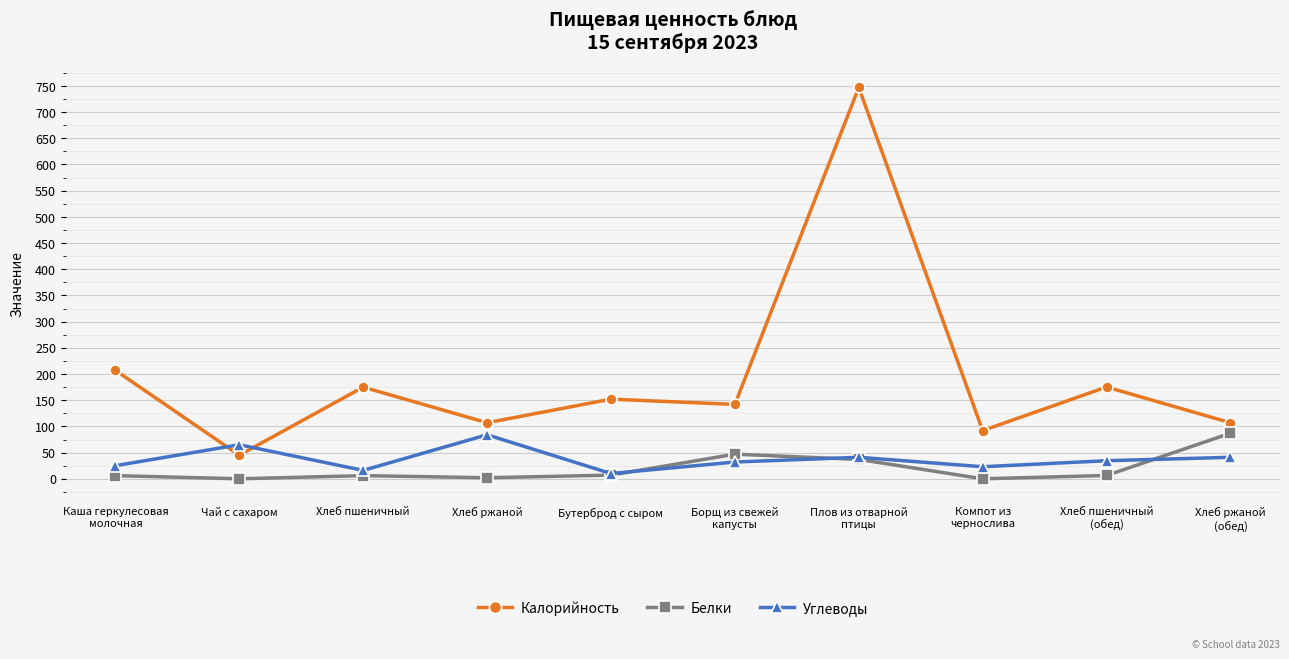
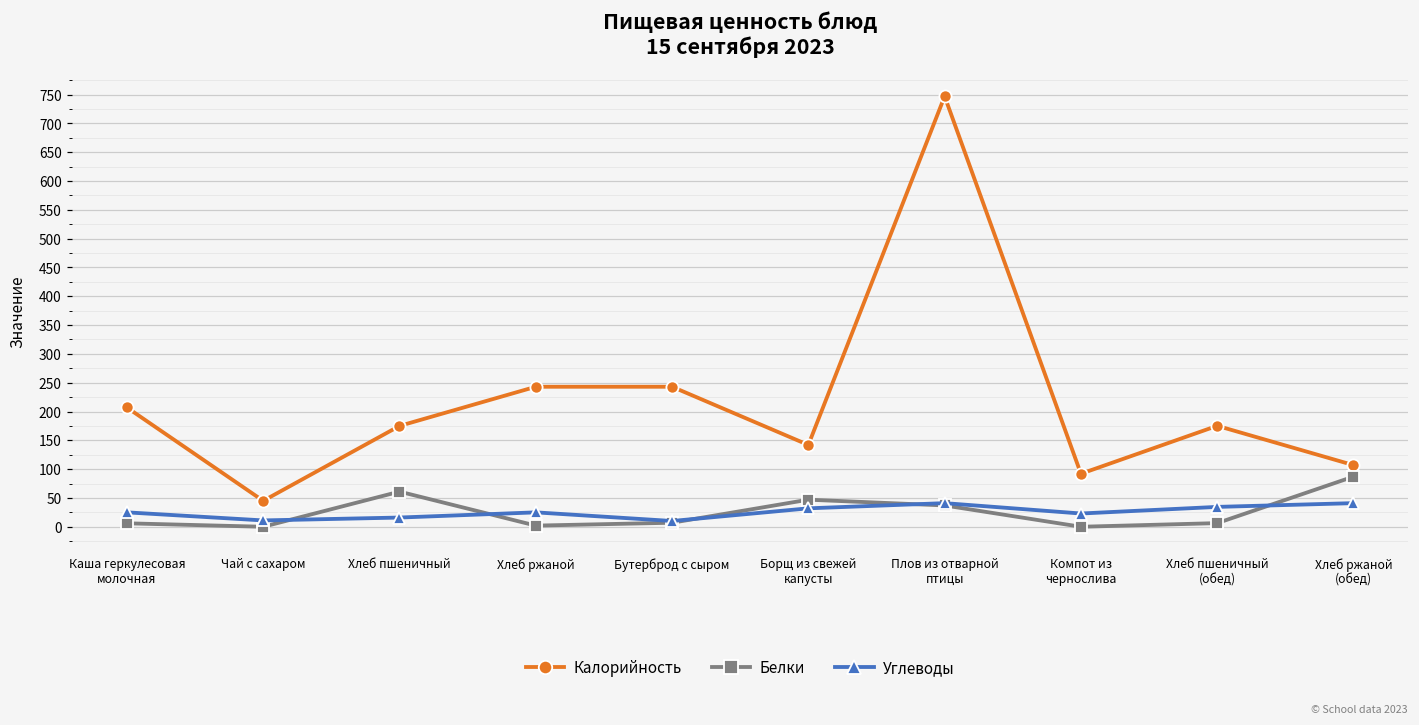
Углеводы, Чай с сахаром: 70 -> 10
Белки, Хлеб пшеничный: 10 -> 60
Калорийность, Хлеб ржаной: 110 -> 240
Углеводы, Хлеб ржаной: 80 -> 30
Калорийность, Бутерброд с сыром: 150 -> 240
